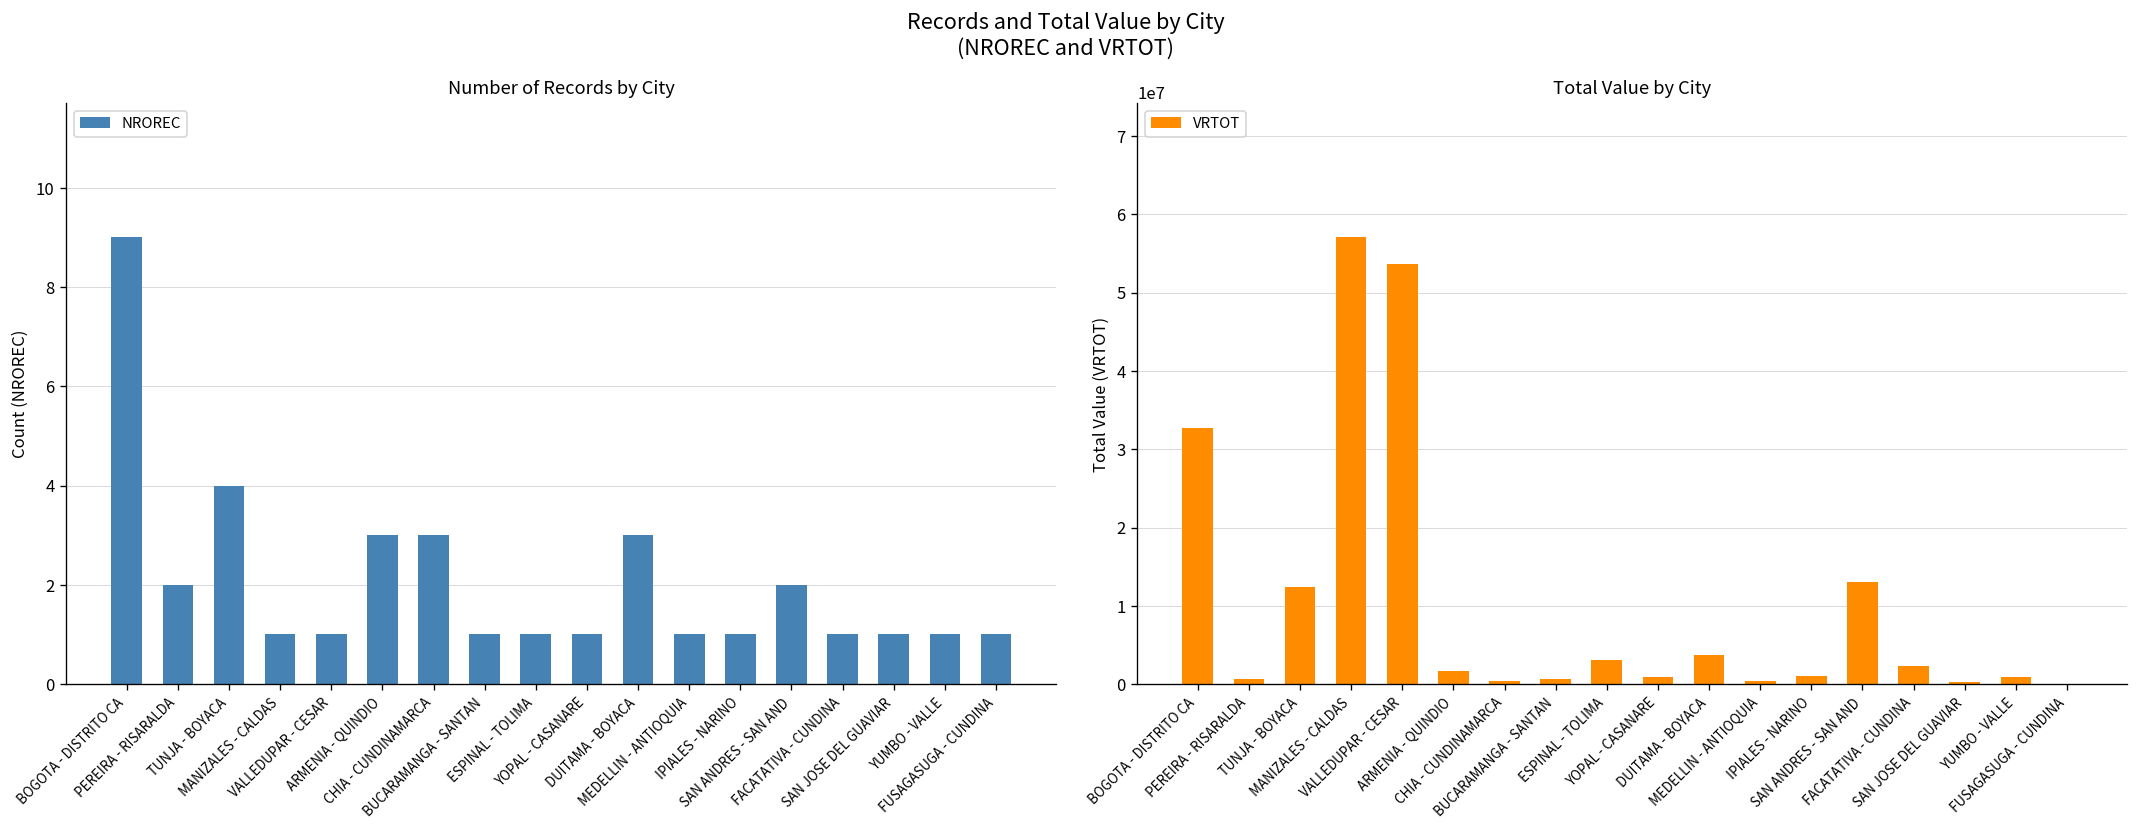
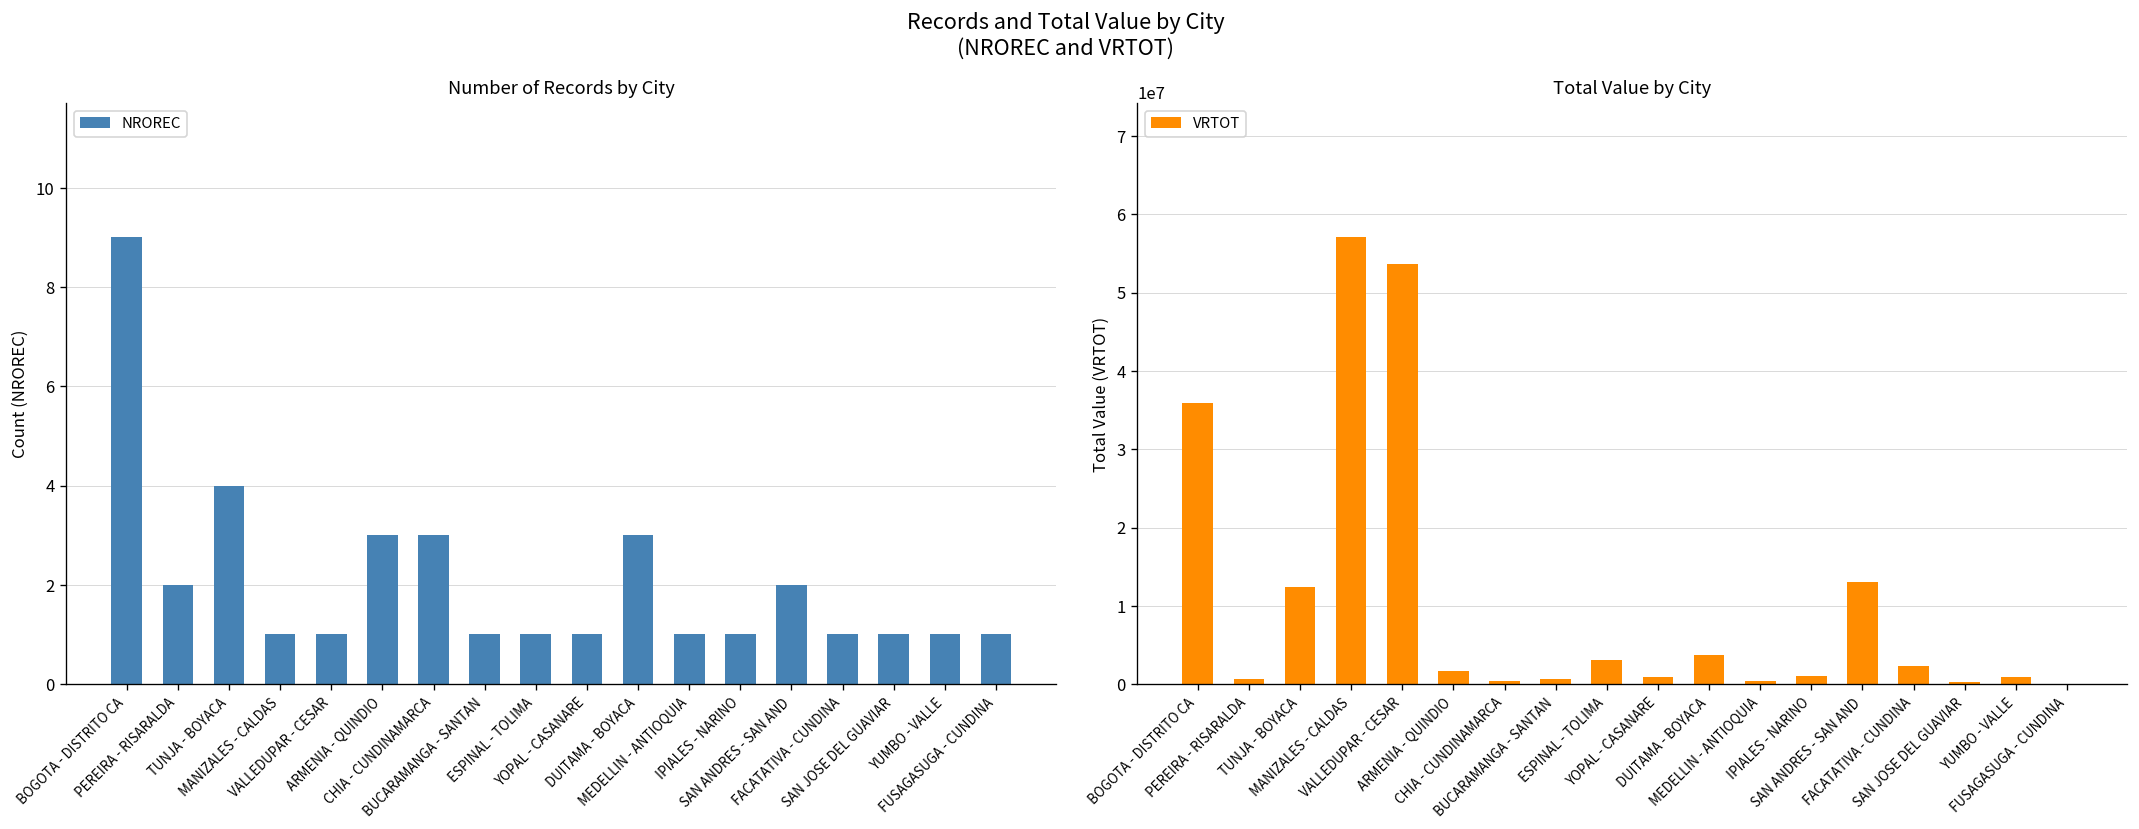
Total Value by City, BOGOTA - DISTRITO CA: 33000000 -> 36000000
